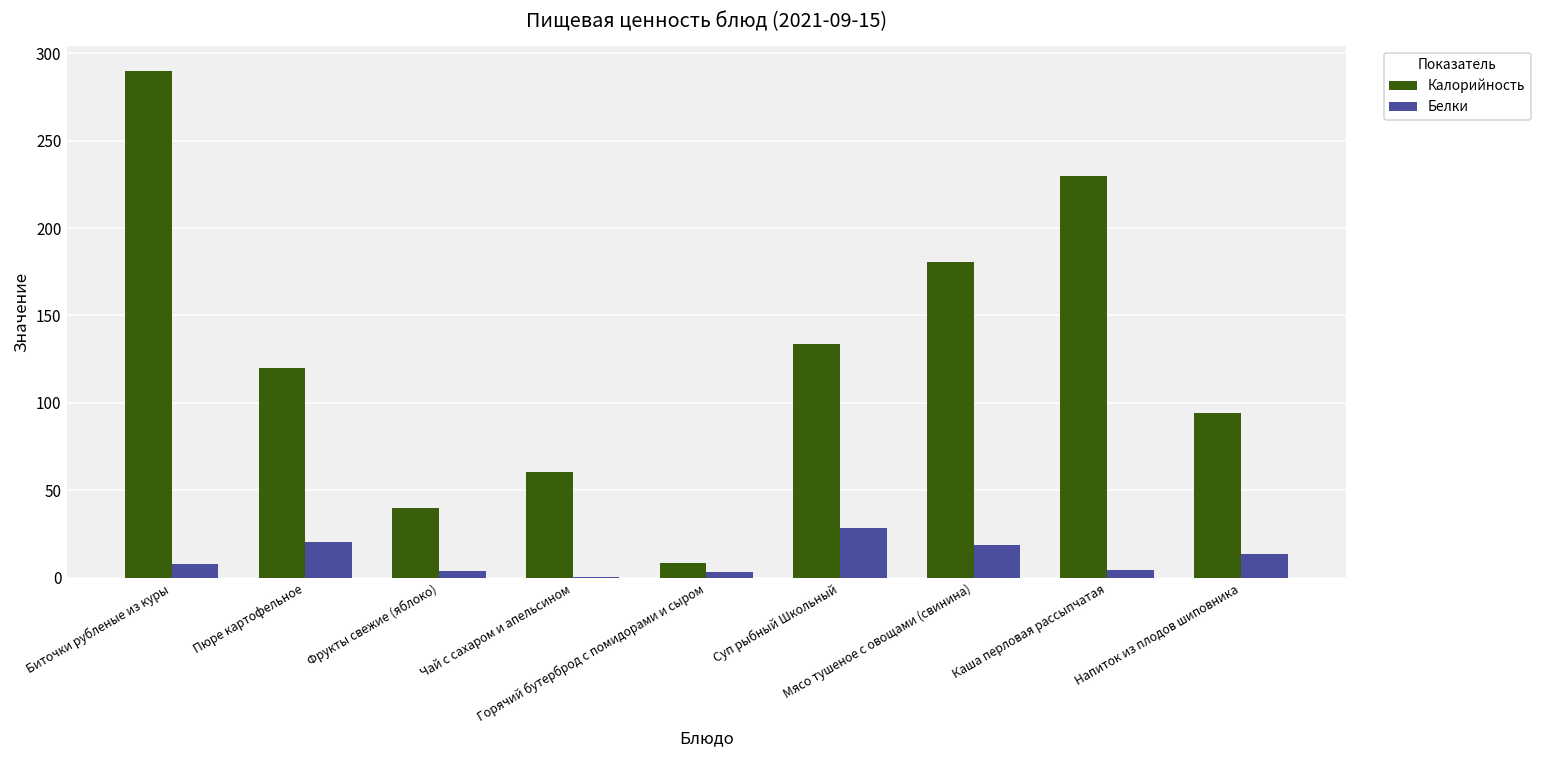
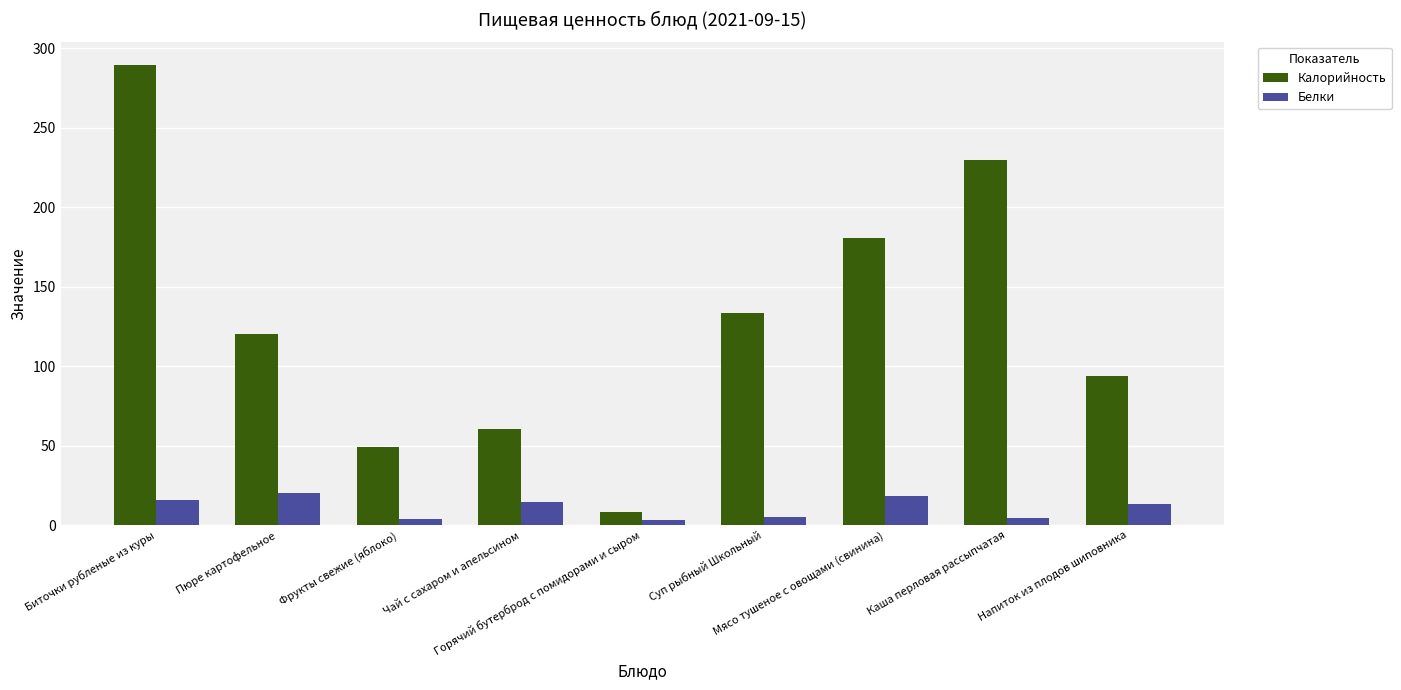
Белки, Биточки рубленые из куры: 8 -> 16
Калорийность, Фрукты свежие (яблоко): 40 -> 49
Белки, Чай с сахаром и апельсином: 0 -> 15
Белки, Суп рыбный Школьный: 29 -> 5
